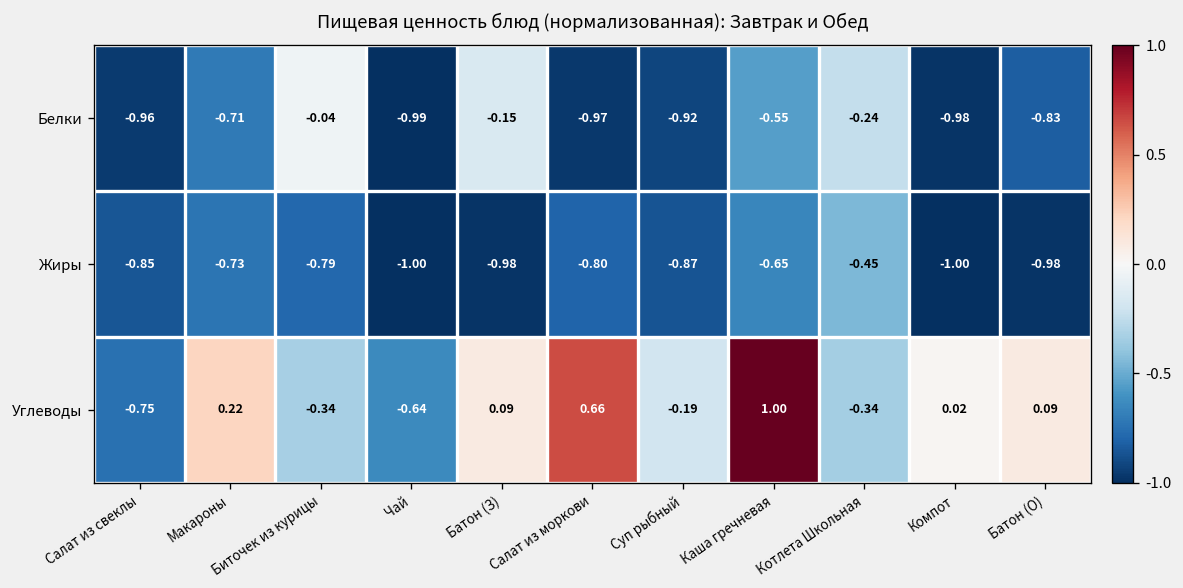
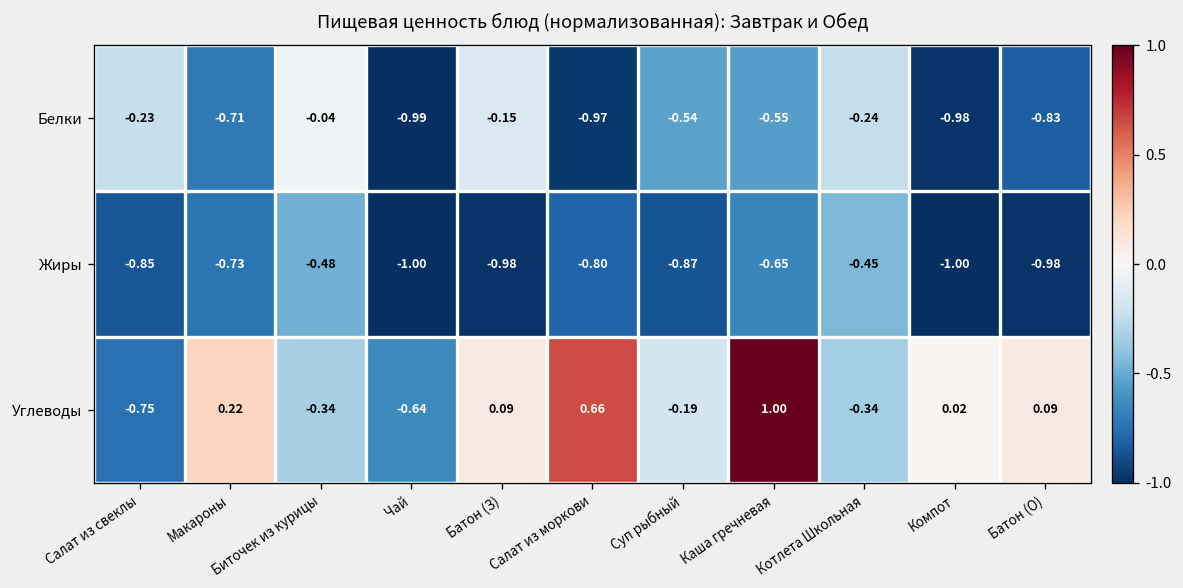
Белки, Салат из свеклы: -0.96 -> -0.23
Белки, Суп рыбный: -0.92 -> -0.54
Жиры, Биточек из курицы: -0.79 -> -0.48
